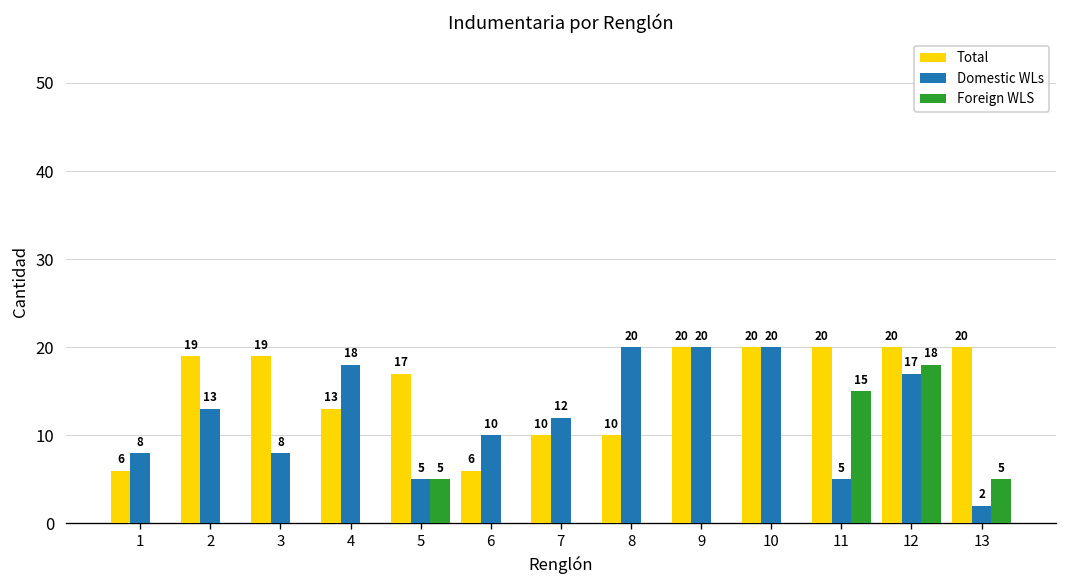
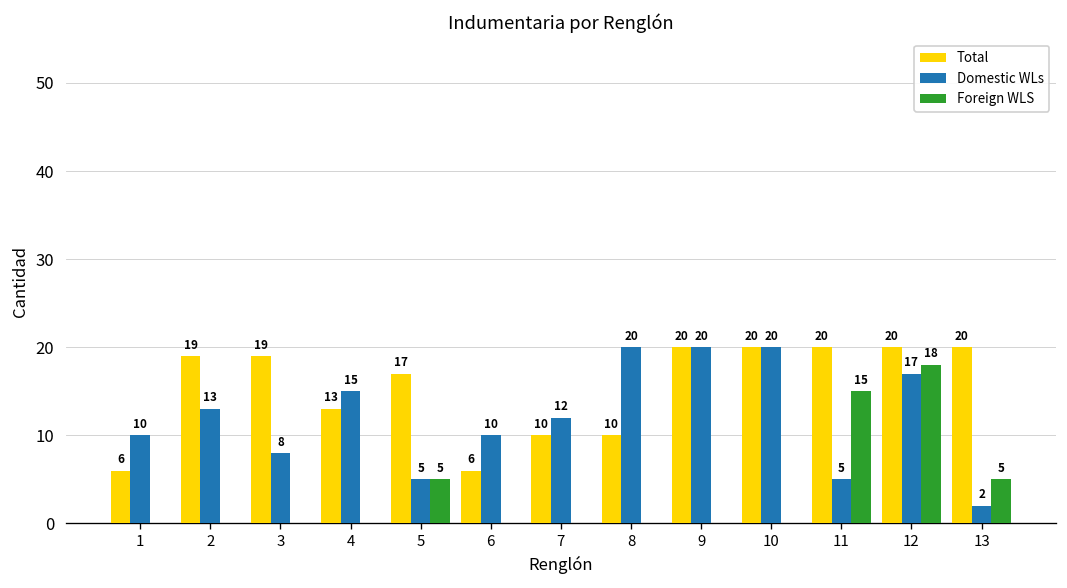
Domestic WLs, 1: 8 -> 10
Domestic WLs, 4: 18 -> 15
